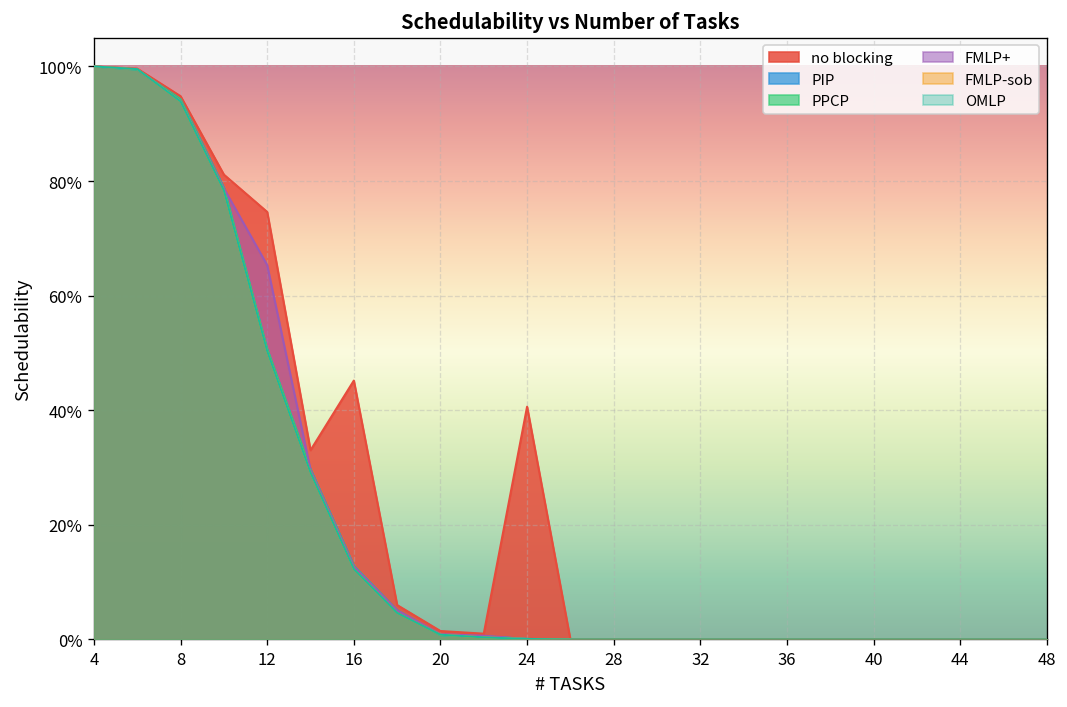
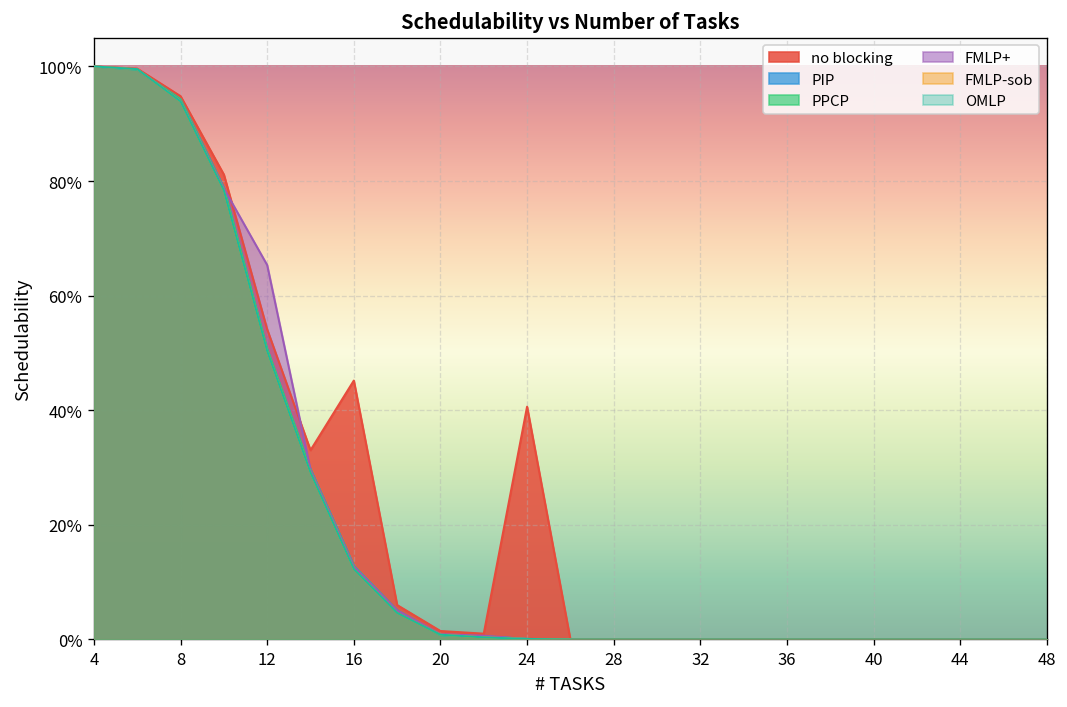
no blocking, 12: 75% -> 54%
